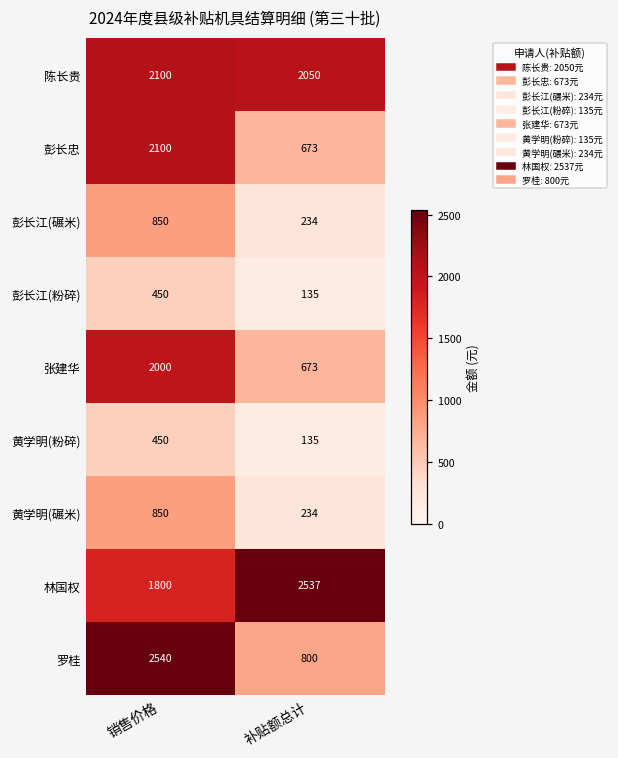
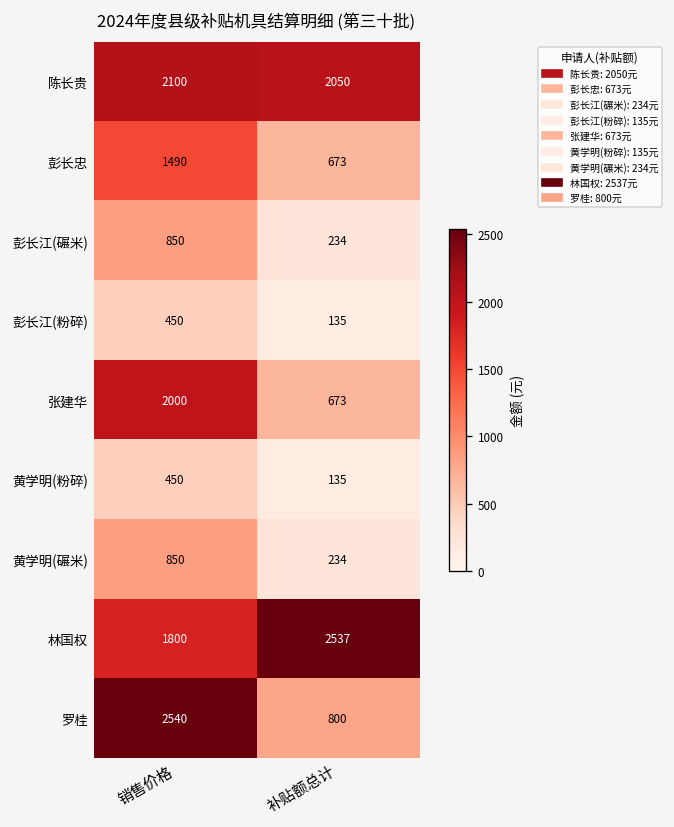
彭长忠, 销售价格: 2100 -> 1490
